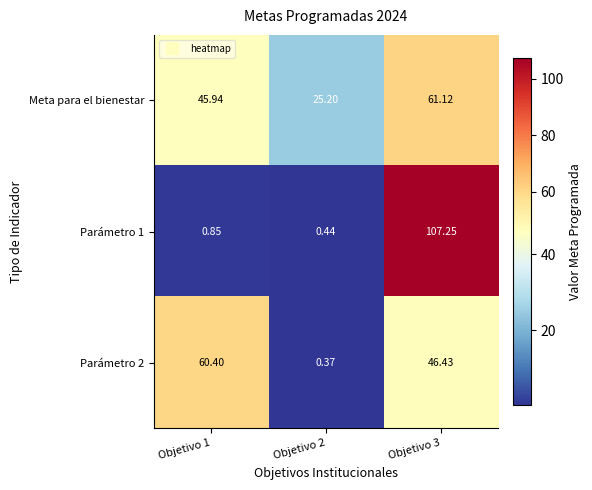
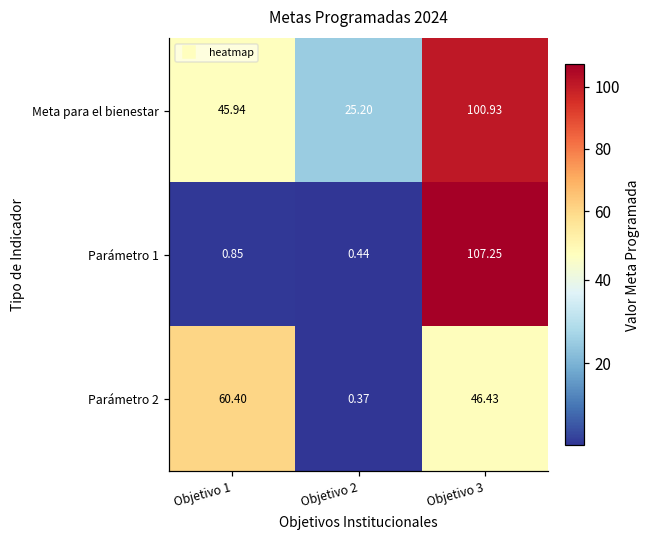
Meta para el bienestar, Objetivo 3: 61.12 -> 100.93
